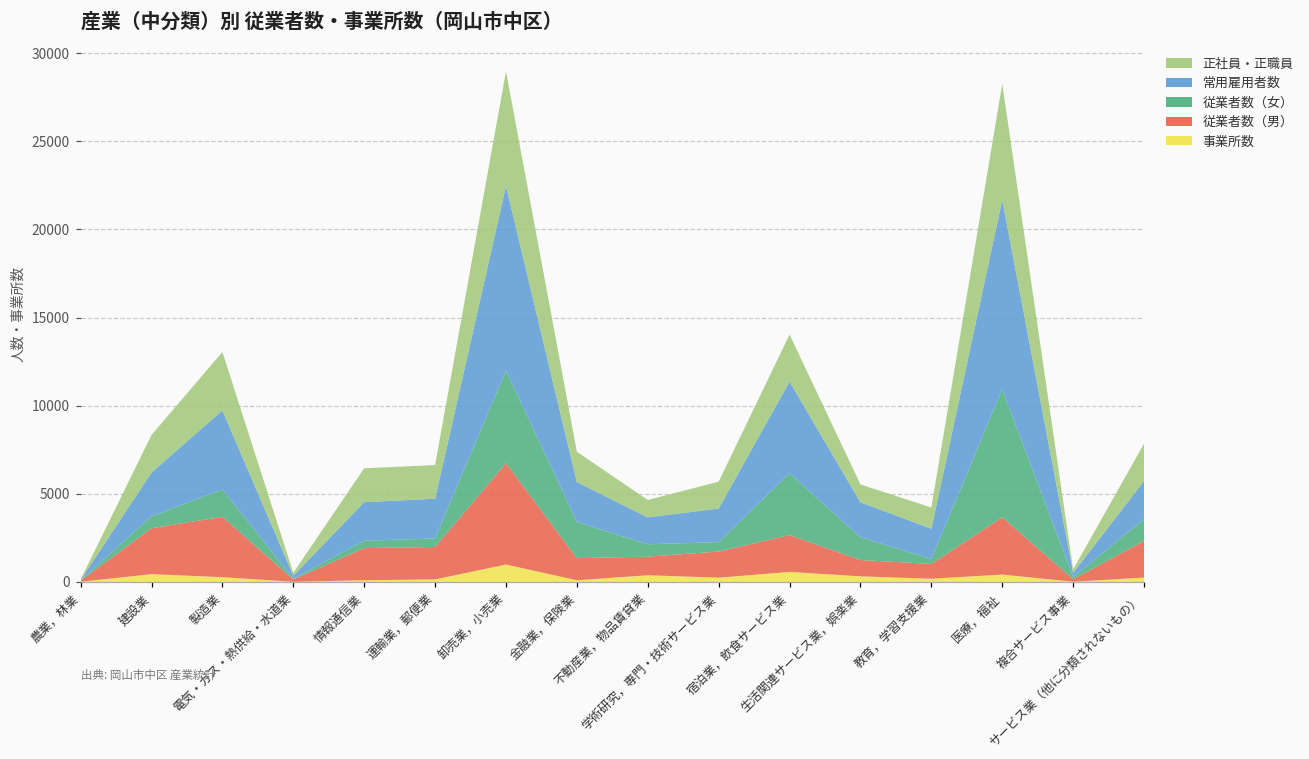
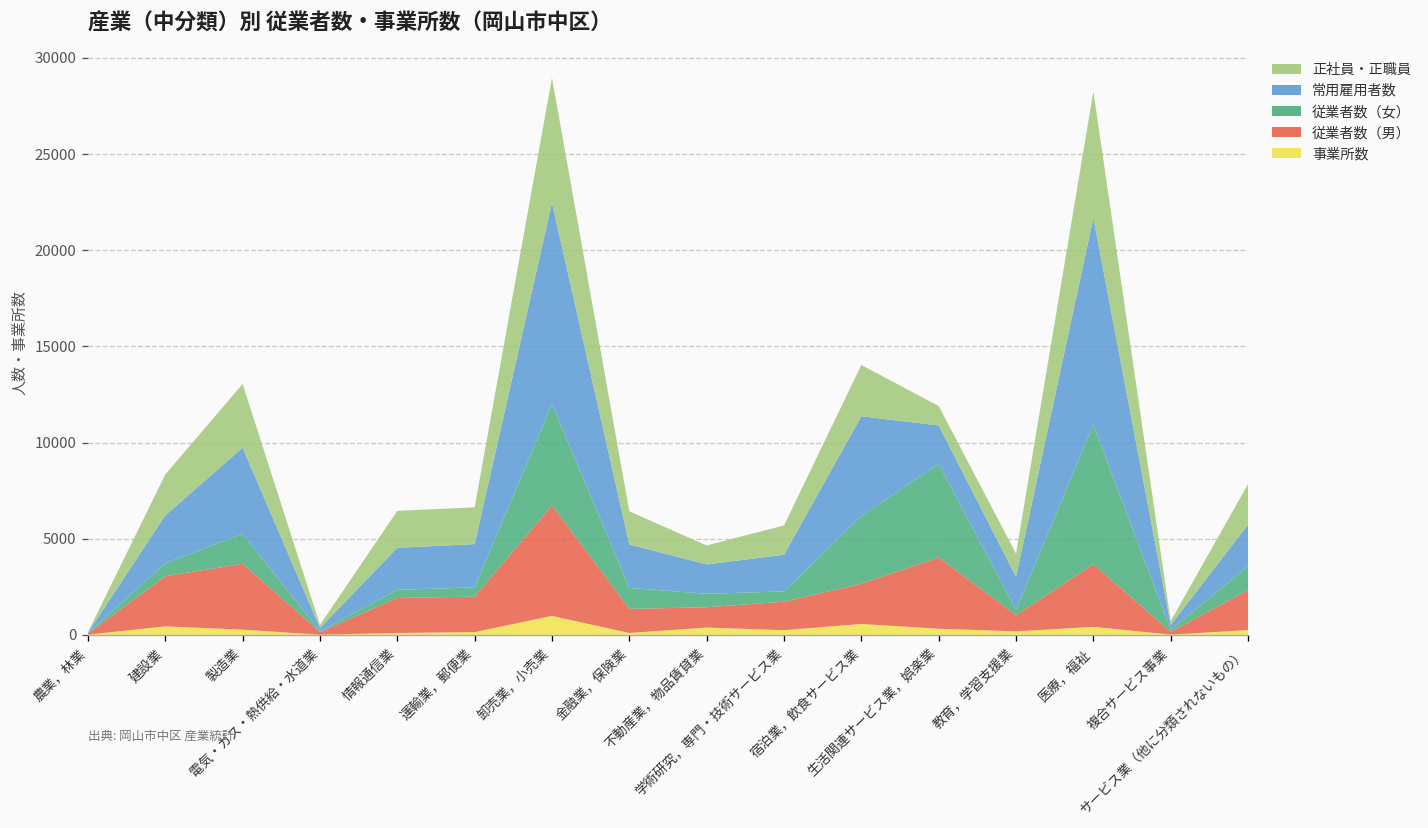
従業者数（女）, 金融業，保険業: 2100 -> 1100
従業者数（男）, 生活関連サービス業，娯楽業: 900 -> 3700
従業者数（女）, 生活関連サービス業，娯楽業: 1300 -> 4900
